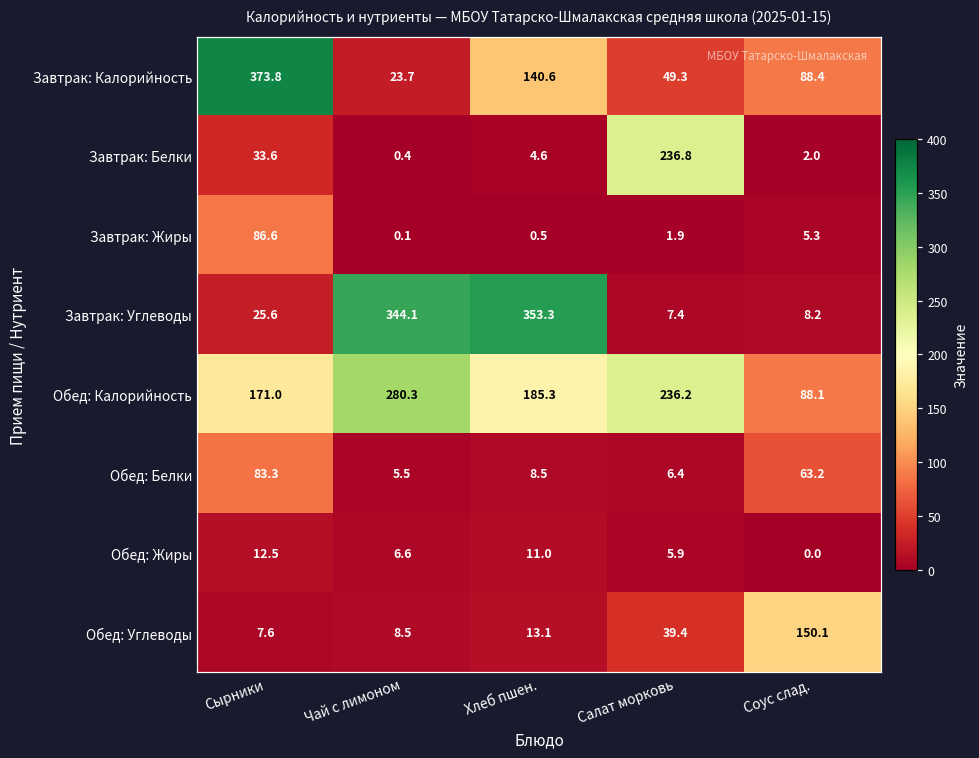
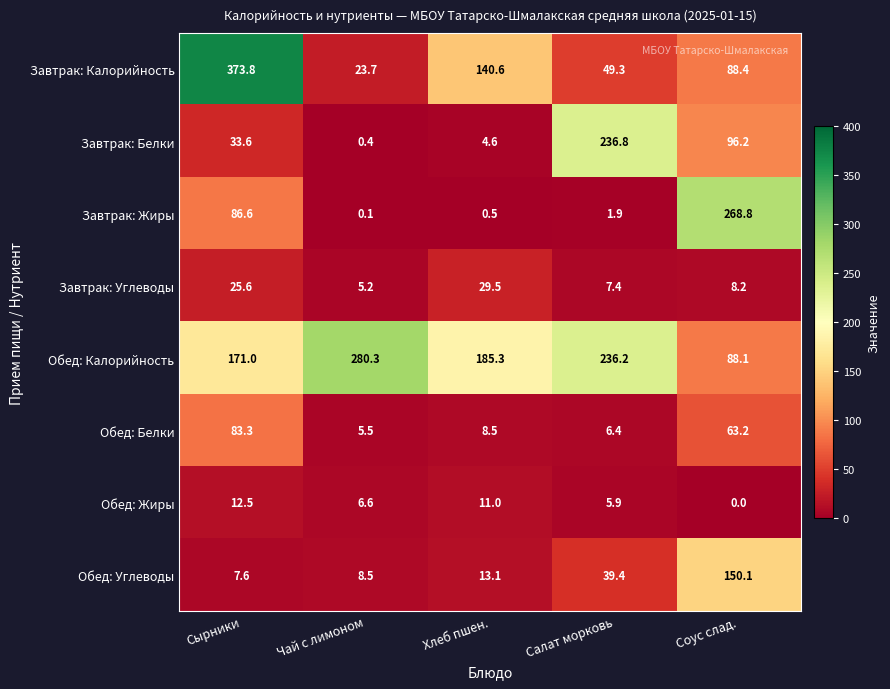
Завтрак: Белки, Соус слад.: 2.0 -> 96.2
Завтрак: Жиры, Соус слад.: 5.3 -> 268.8
Завтрак: Углеводы, Чай с лимоном: 344.1 -> 5.2
Завтрак: Углеводы, Хлеб пшен.: 353.3 -> 29.5
